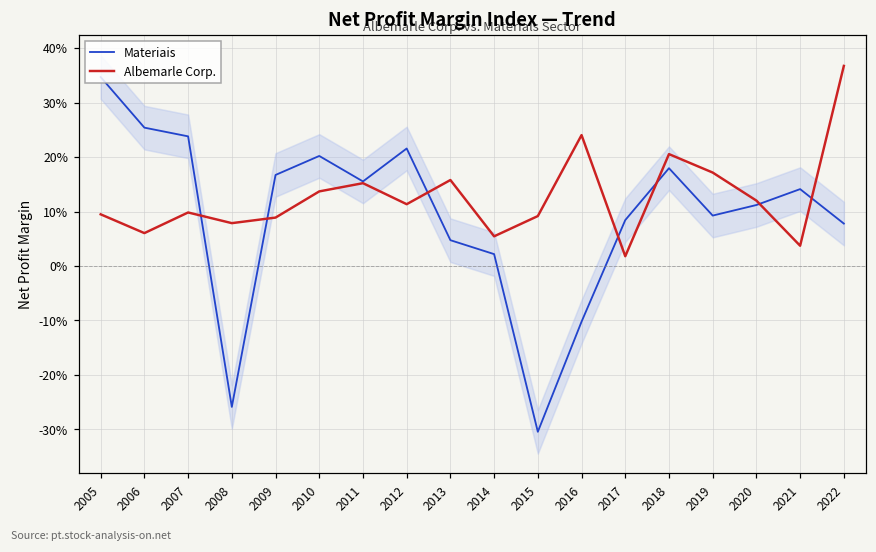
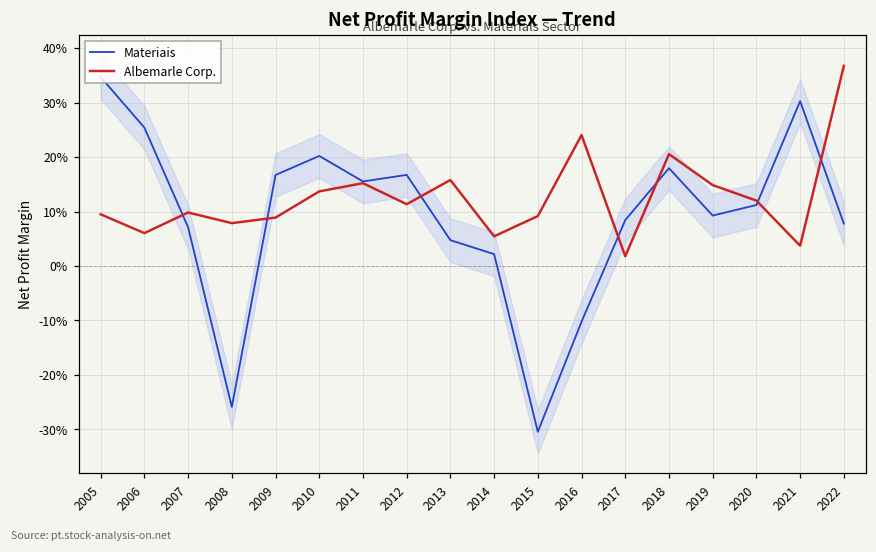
Materiais, 2007: 24% -> 7%
Materiais, 2012: 22% -> 17%
Albemarle Corp., 2019: 17% -> 15%
Materiais, 2021: 14% -> 30%
